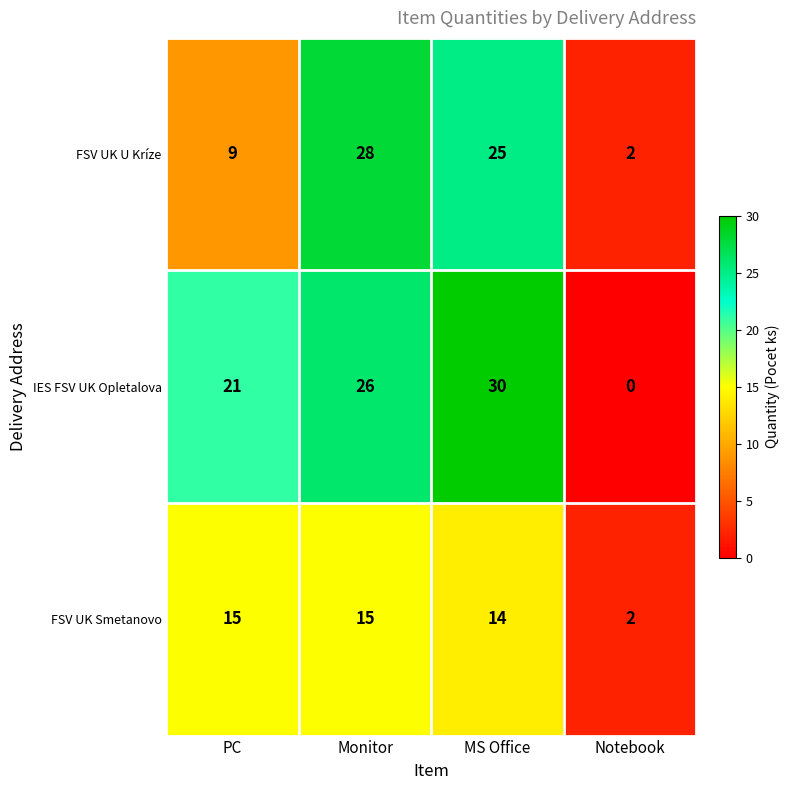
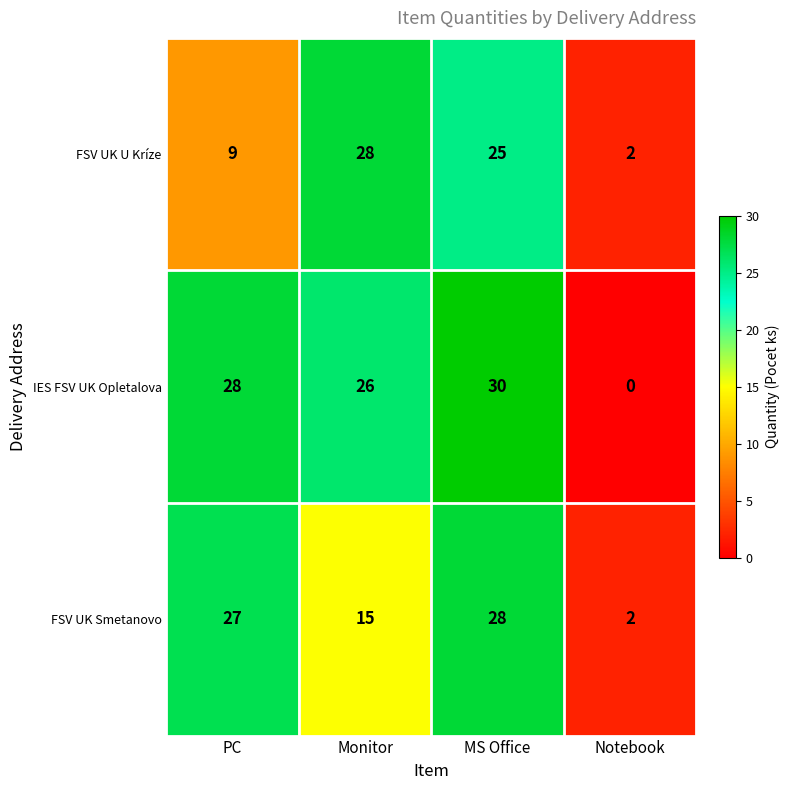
IES FSV UK Opletalova, PC: 21 -> 28
FSV UK Smetanovo, PC: 15 -> 27
FSV UK Smetanovo, MS Office: 14 -> 28
